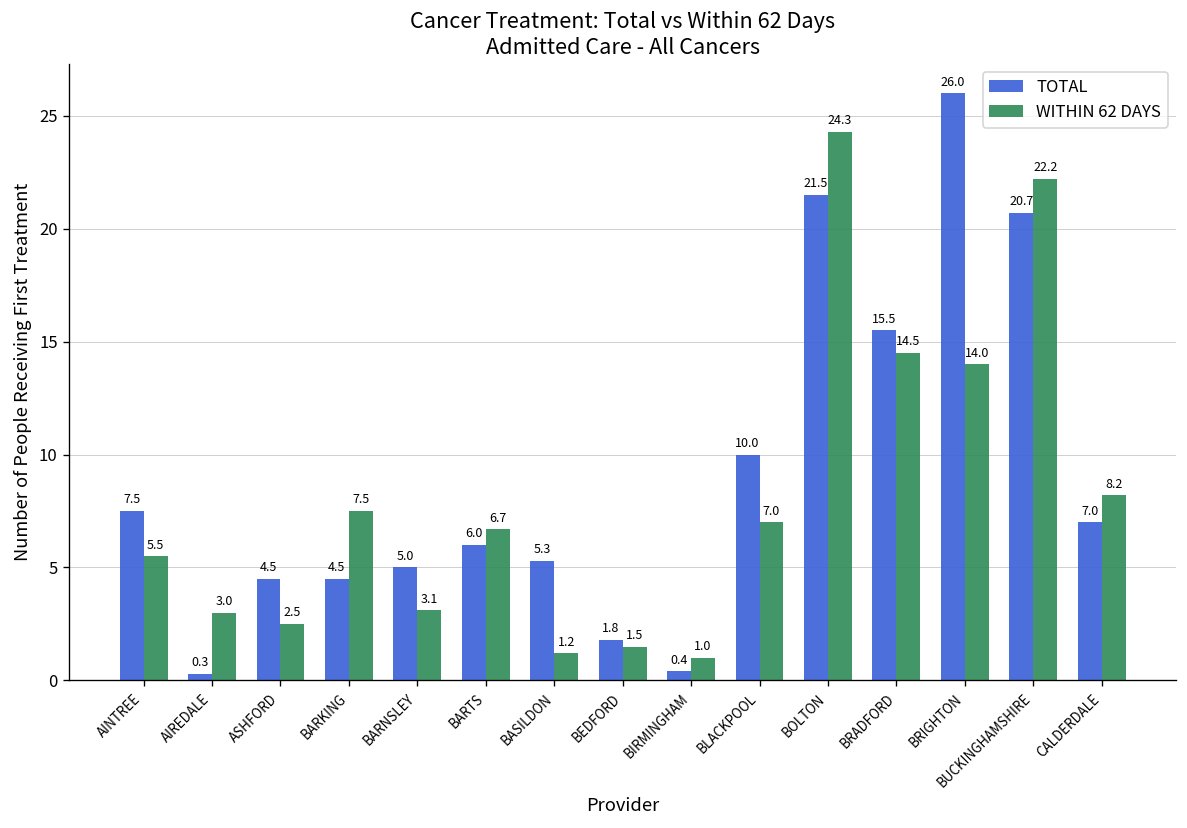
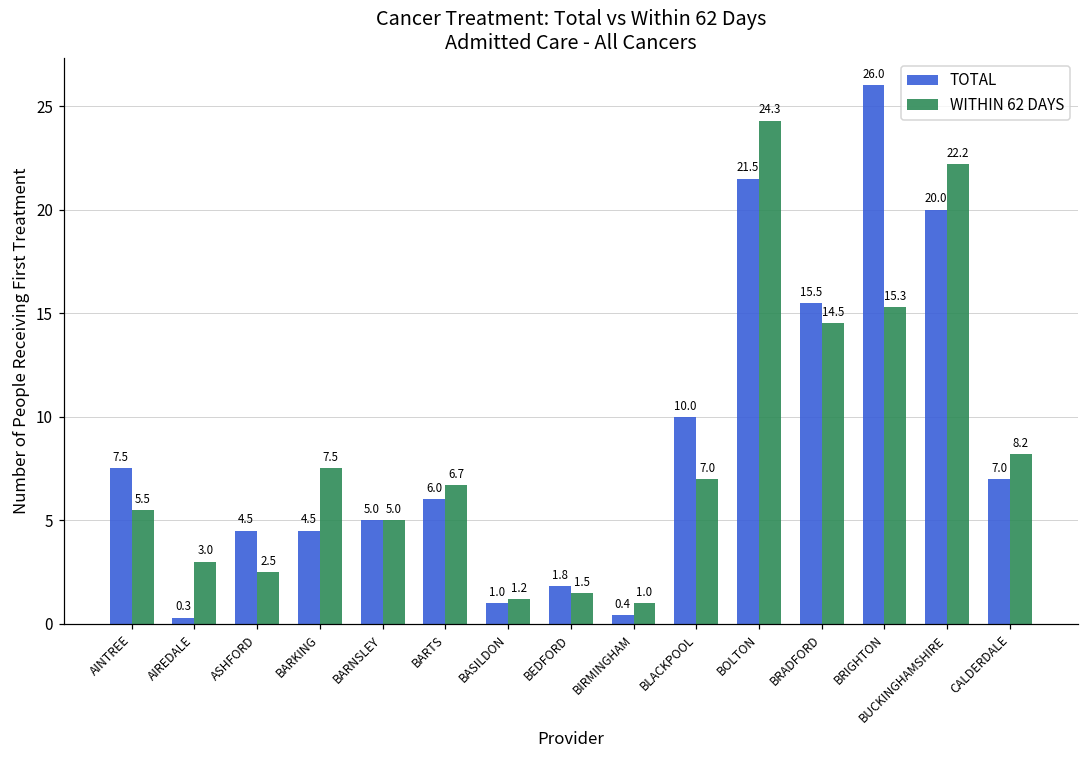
WITHIN 62 DAYS, BARNSLEY: 3.1 -> 5.0
TOTAL, BASILDON: 5.3 -> 1.0
WITHIN 62 DAYS, BRIGHTON: 14.0 -> 15.3
TOTAL, BUCKINGHAMSHIRE: 20.7 -> 20.0
